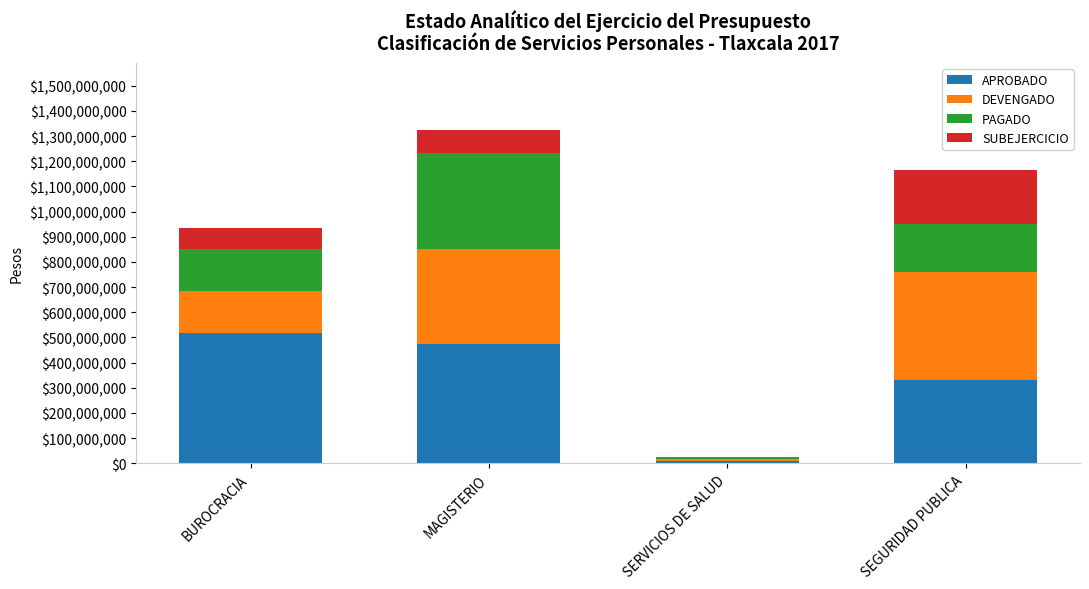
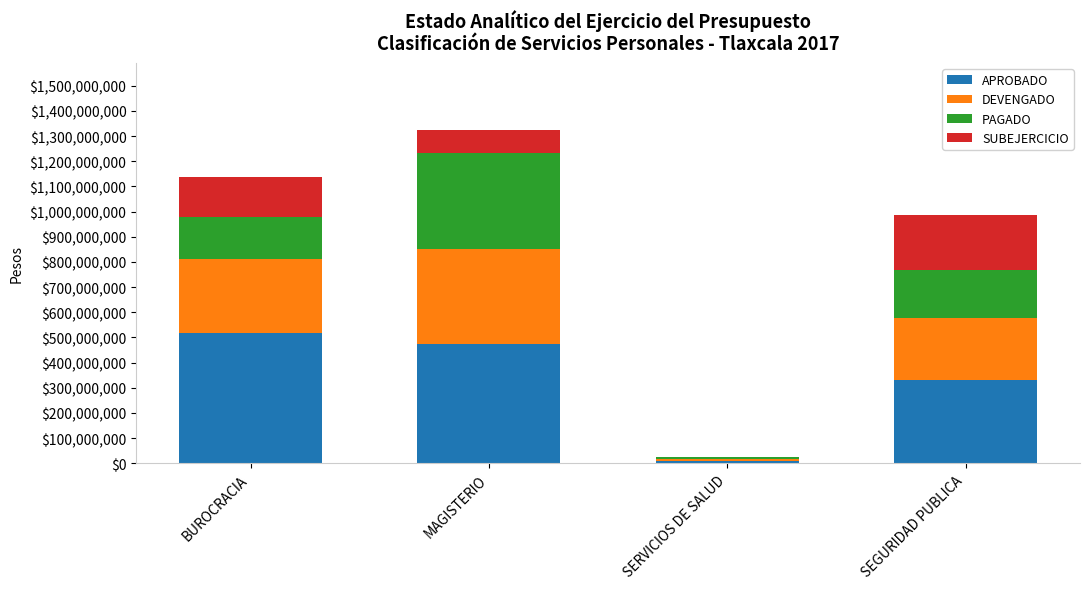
DEVENGADO, BUROCRACIA: $170,000,000 -> $290,000,000
SUBEJERCICIO, BUROCRACIA: $80,000,000 -> $160,000,000
DEVENGADO, SEGURIDAD PUBLICA: $430,000,000 -> $250,000,000
